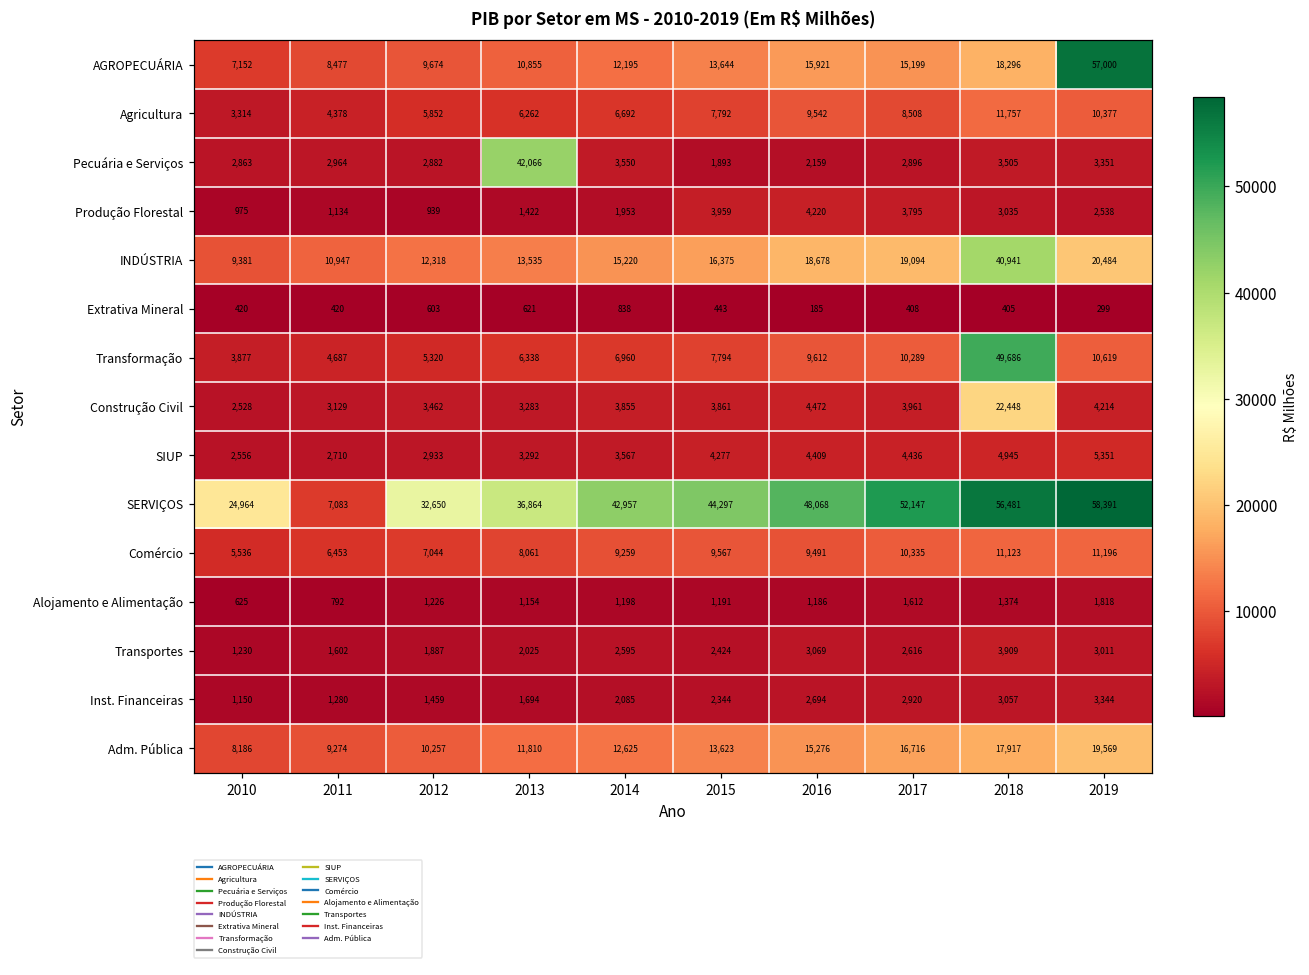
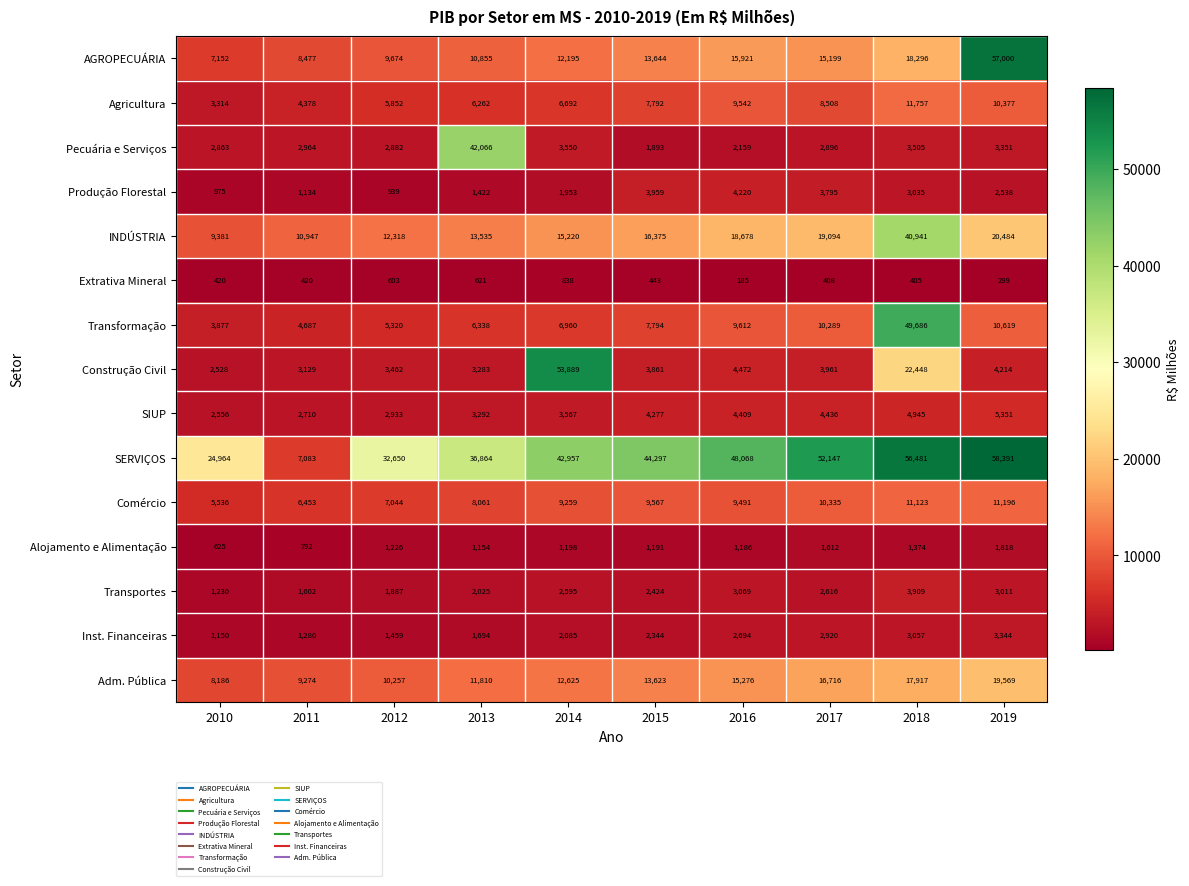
Construção Civil, 2014: 3,855 -> 53,889
